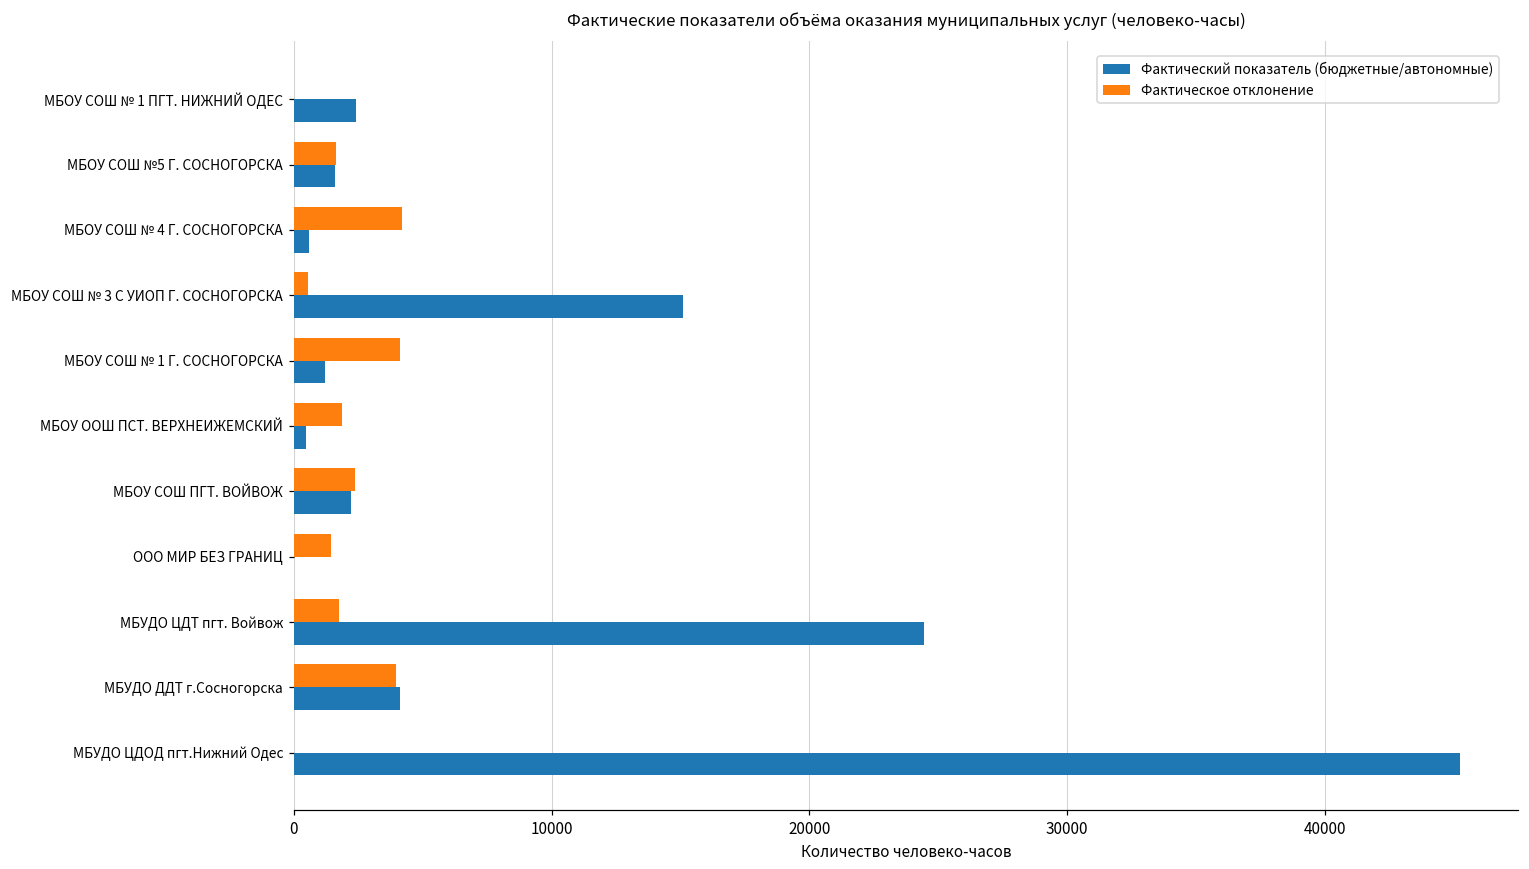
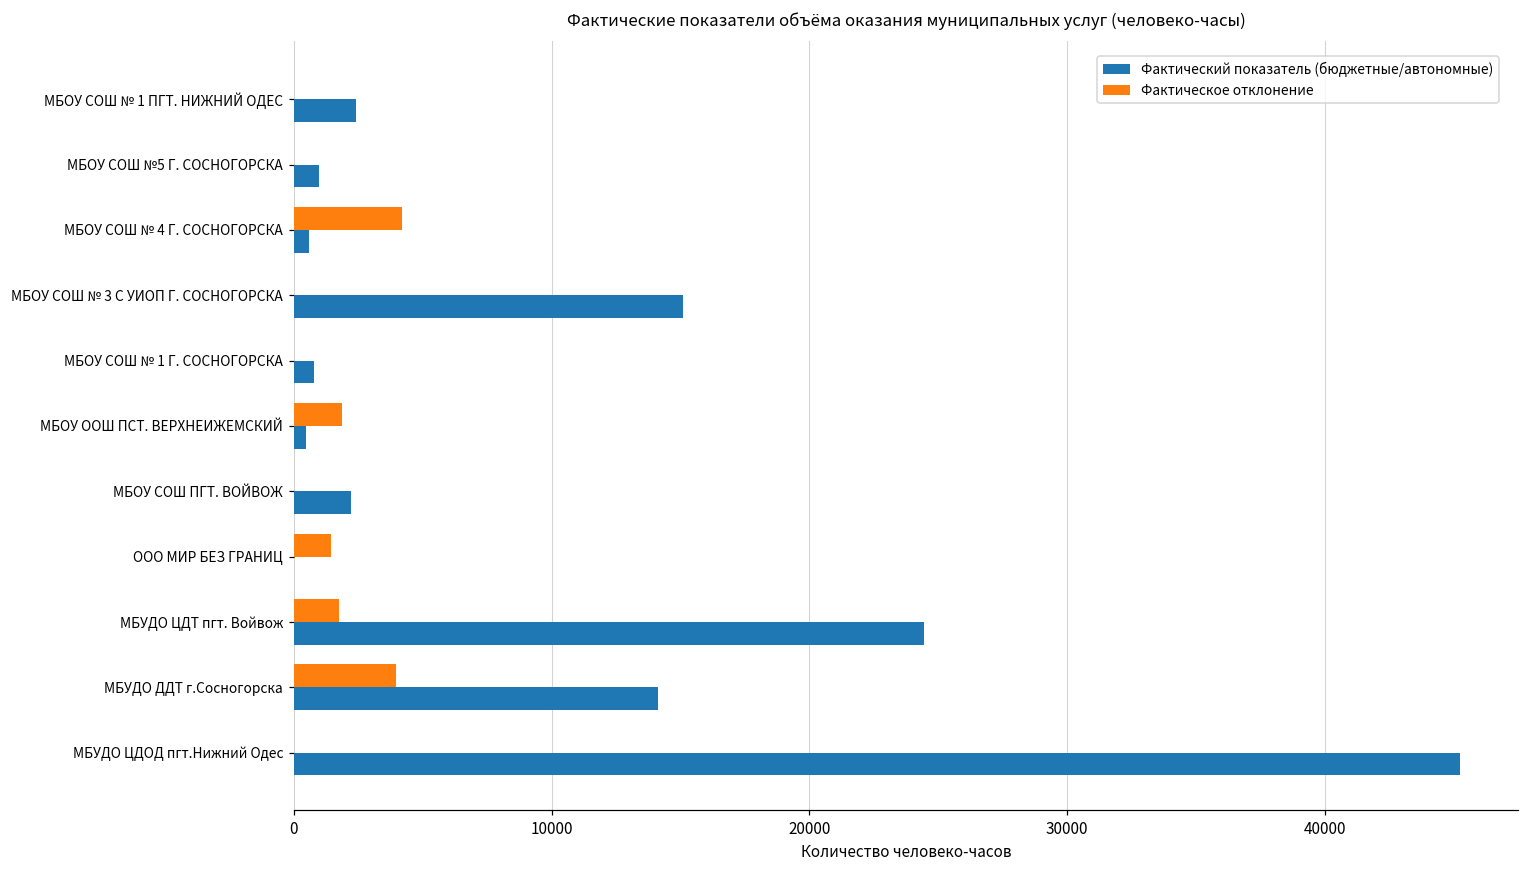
Фактическое отклонение, МБОУ СОШ №5 Г. СОСНОГОРСКА: 1600 -> 0
Фактический показатель (бюджетные/автономные), МБОУ СОШ №5 Г. СОСНОГОРСКА: 1600 -> 1000
Фактическое отклонение, МБОУ СОШ № 3 С УИОП Г. СОСНОГОРСКА: 500 -> 0
Фактическое отклонение, МБОУ СОШ № 1 Г. СОСНОГОРСКА: 4100 -> 0
Фактический показатель (бюджетные/автономные), МБОУ СОШ № 1 Г. СОСНОГОРСКА: 1200 -> 800
Фактическое отклонение, МБОУ СОШ ПГТ. ВОЙВОЖ: 2400 -> 0
Фактический показатель (бюджетные/автономные), МБУДО ДДТ г.Сосногорска: 4100 -> 14100
